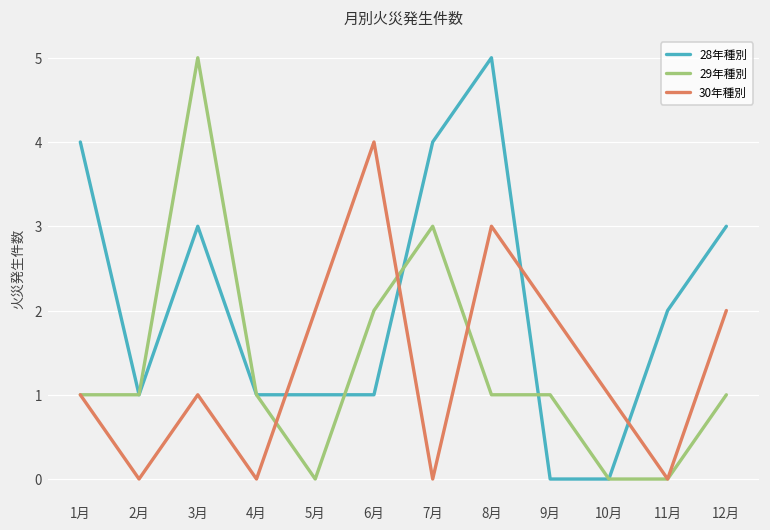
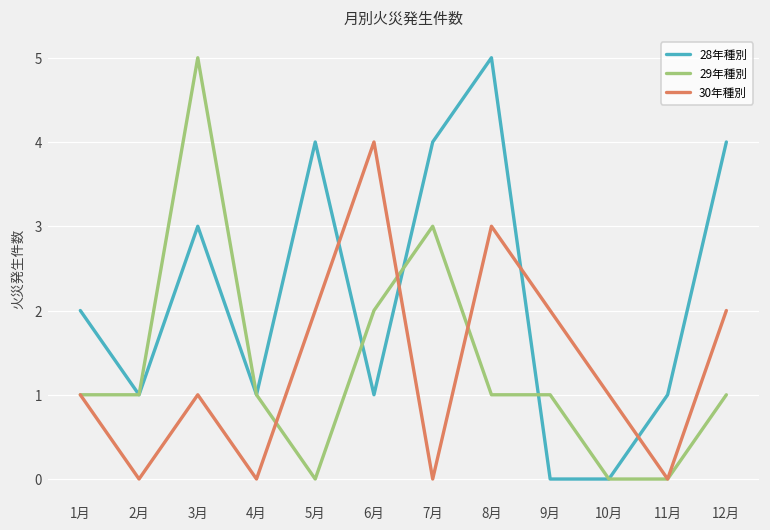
28年種別, 1月: 4 -> 2
28年種別, 5月: 1 -> 4
28年種別, 11月: 2 -> 1
28年種別, 12月: 3 -> 4
